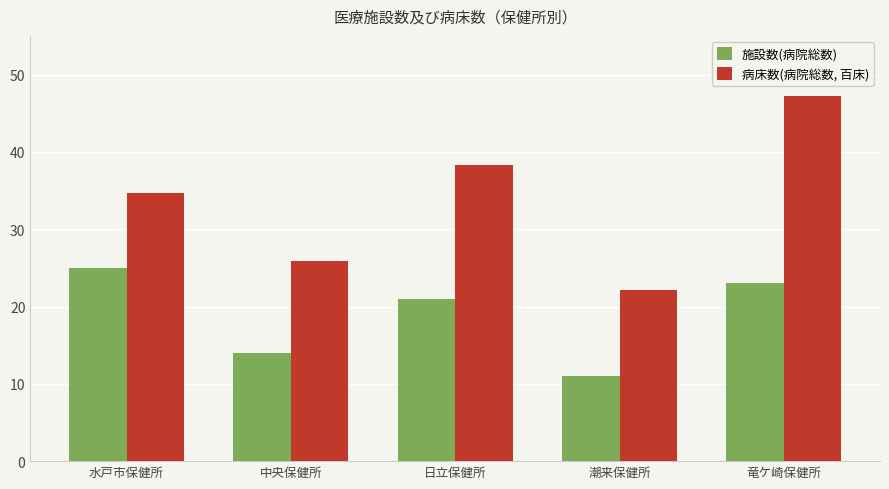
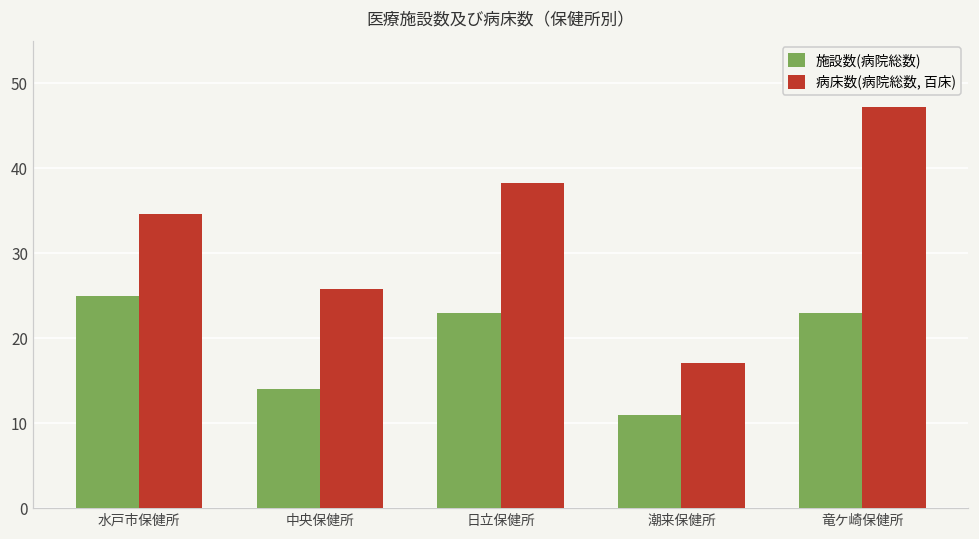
施設数(病院総数), 日立保健所: 21 -> 23
病床数(病院総数, 百床), 潮来保健所: 22 -> 17
